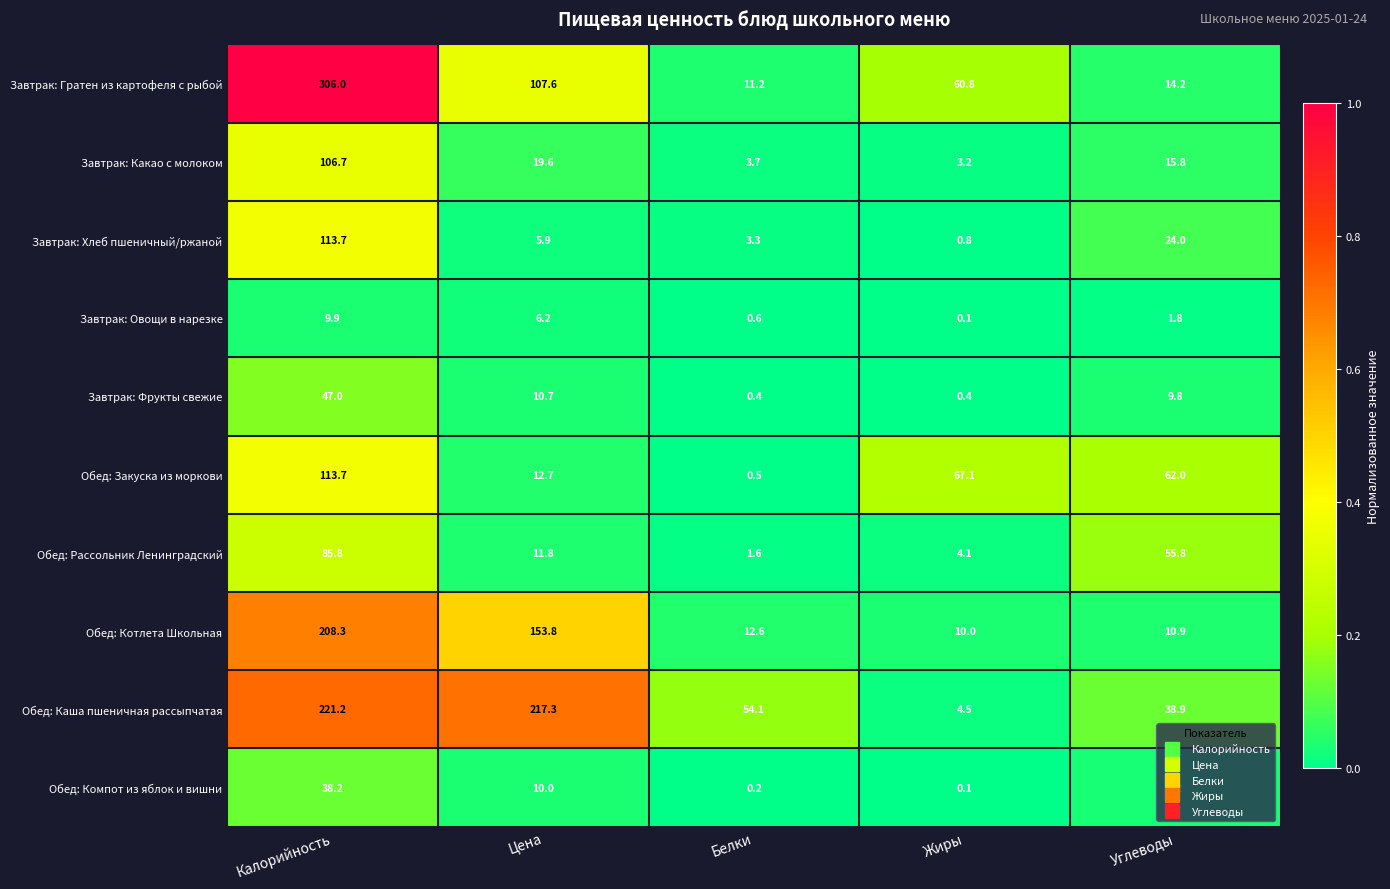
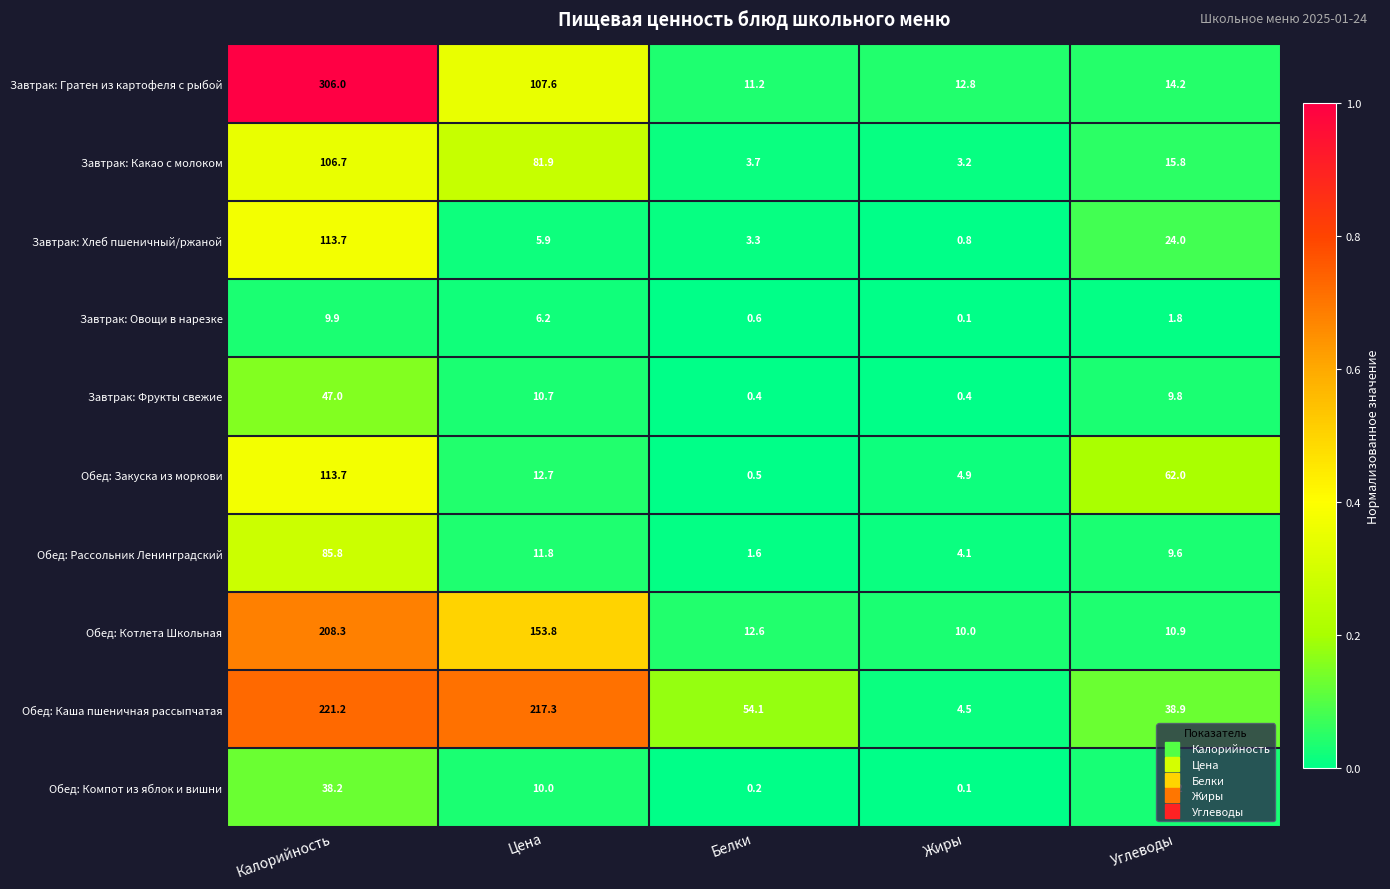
Завтрак: Гратен из картофеля с рыбой, Жиры: 60.8 -> 12.8
Завтрак: Какао с молоком, Цена: 19.6 -> 81.9
Обед: Закуска из моркови, Жиры: 67.1 -> 4.9
Обед: Рассольник Ленинградский, Углеводы: 55.8 -> 9.6
